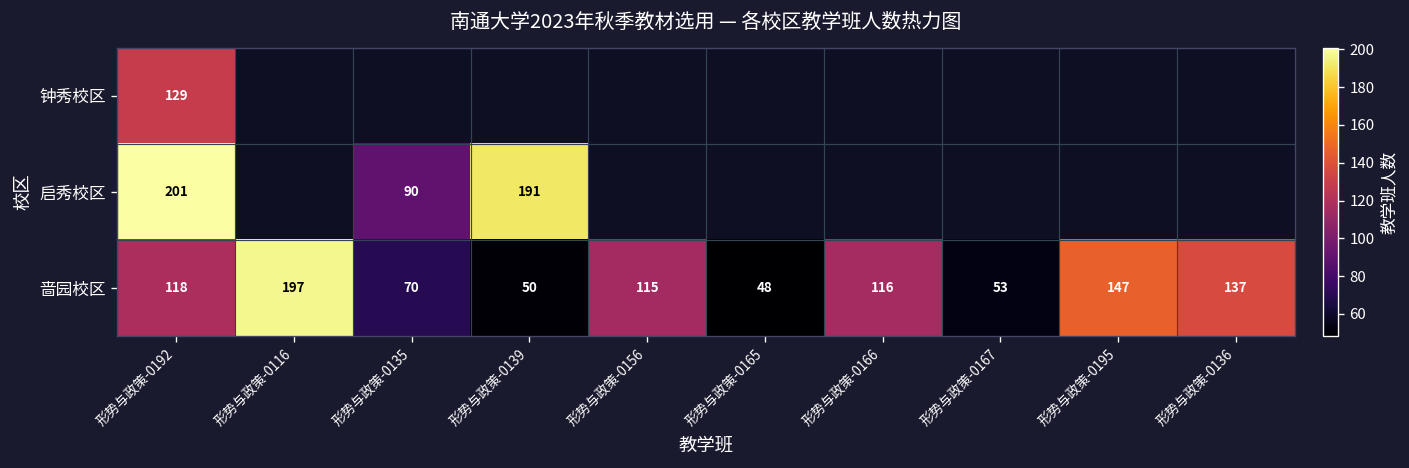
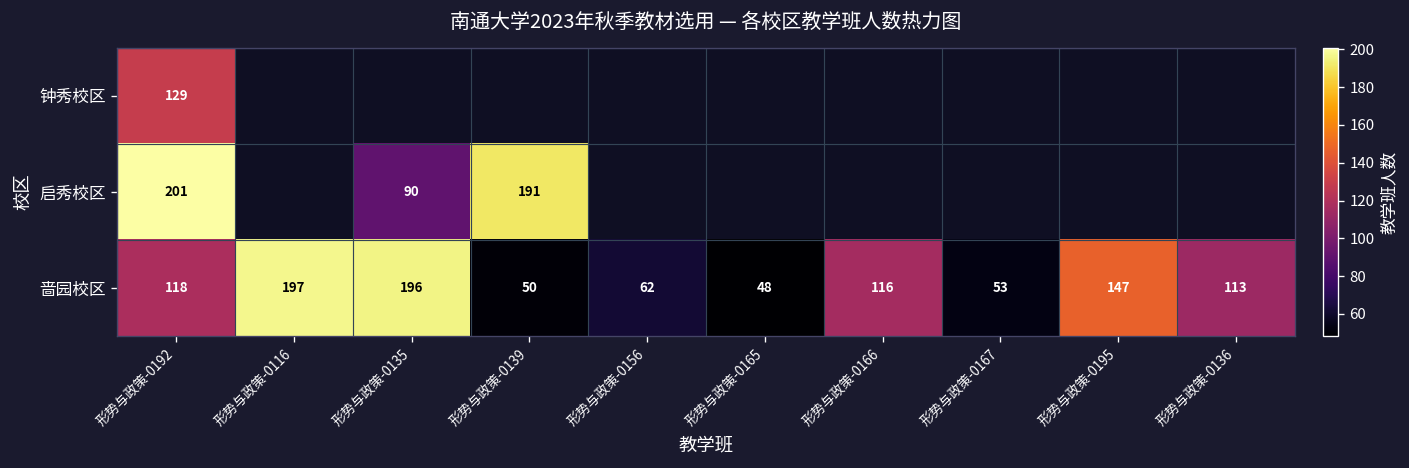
啬园校区, 形势与政策-0135: 70 -> 196
啬园校区, 形势与政策-0156: 115 -> 62
啬园校区, 形势与政策-0136: 137 -> 113
